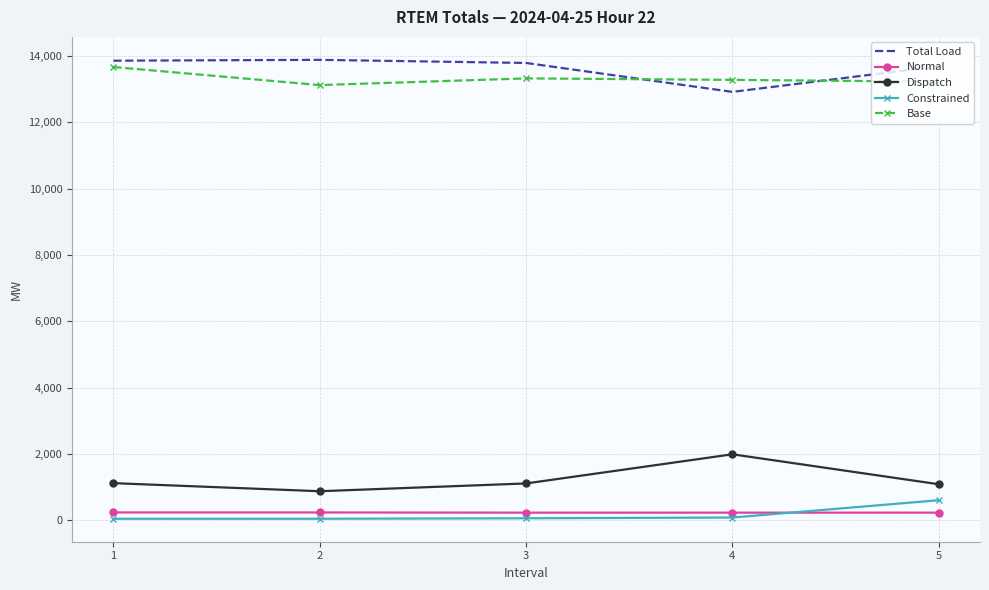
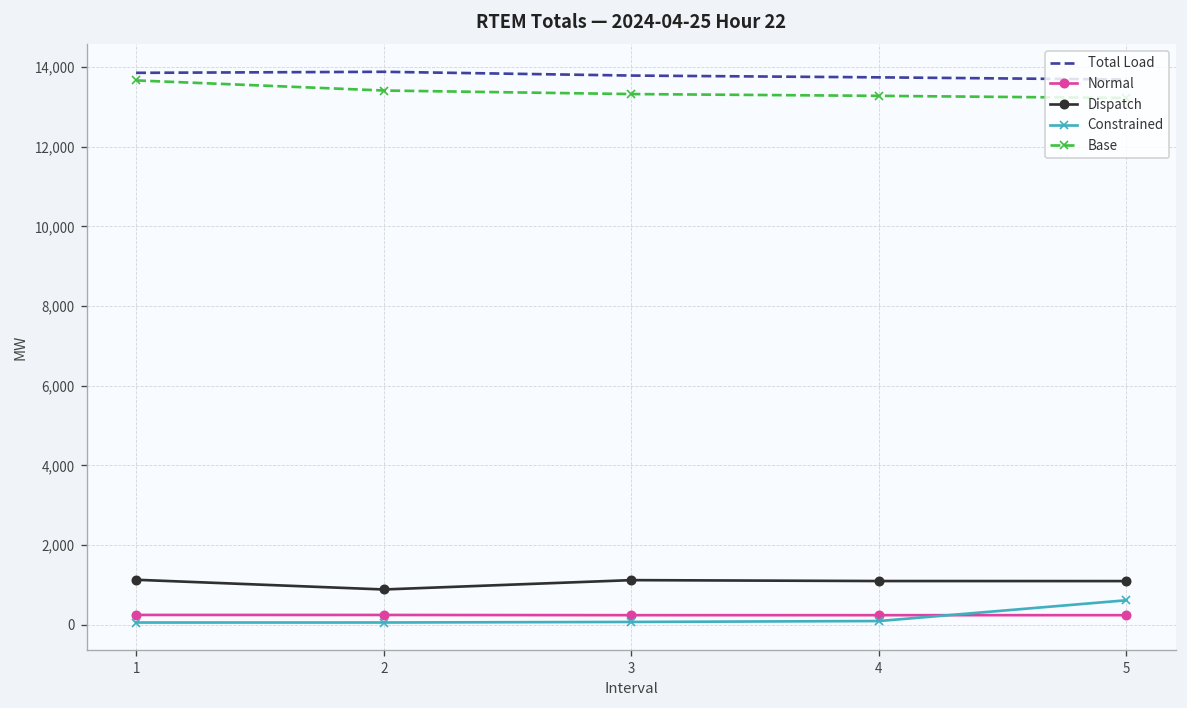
Base, 2: 13,100 -> 13,400
Total Load, 4: 12,900 -> 13,700
Dispatch, 4: 2,000 -> 1,100
